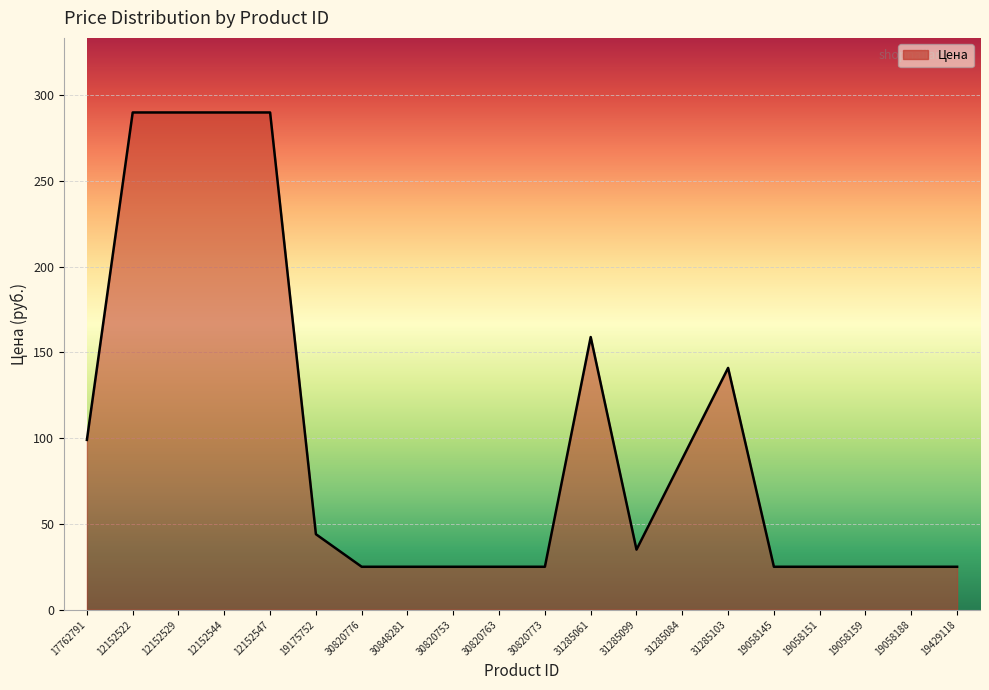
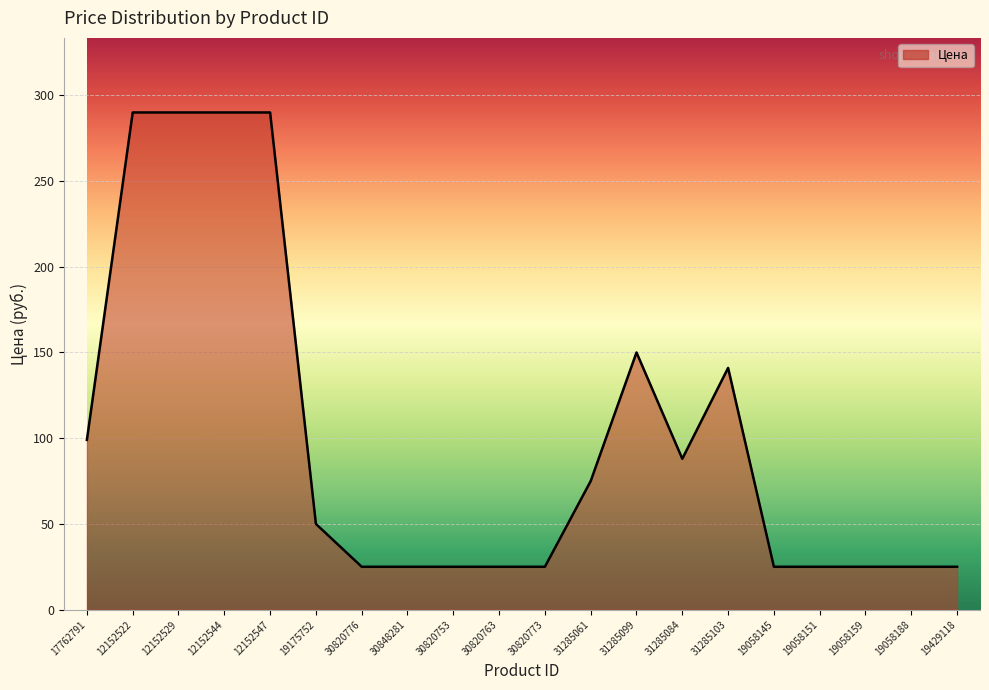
19175752: 44 -> 50
31285061: 159 -> 75
31285099: 35 -> 150
